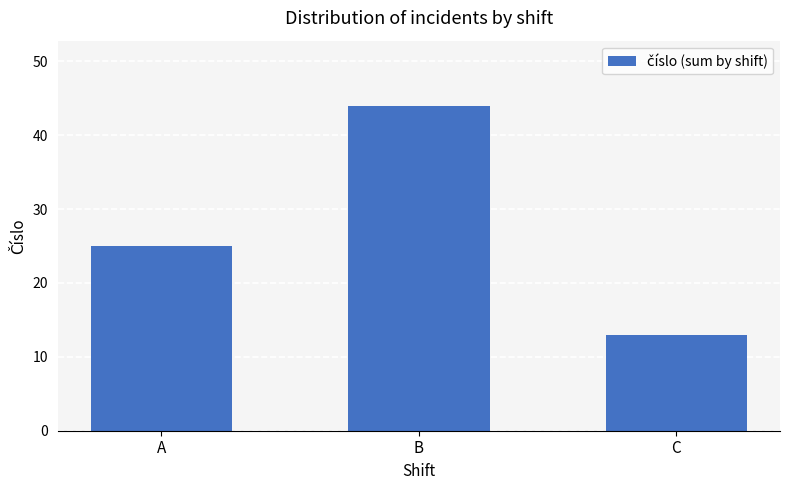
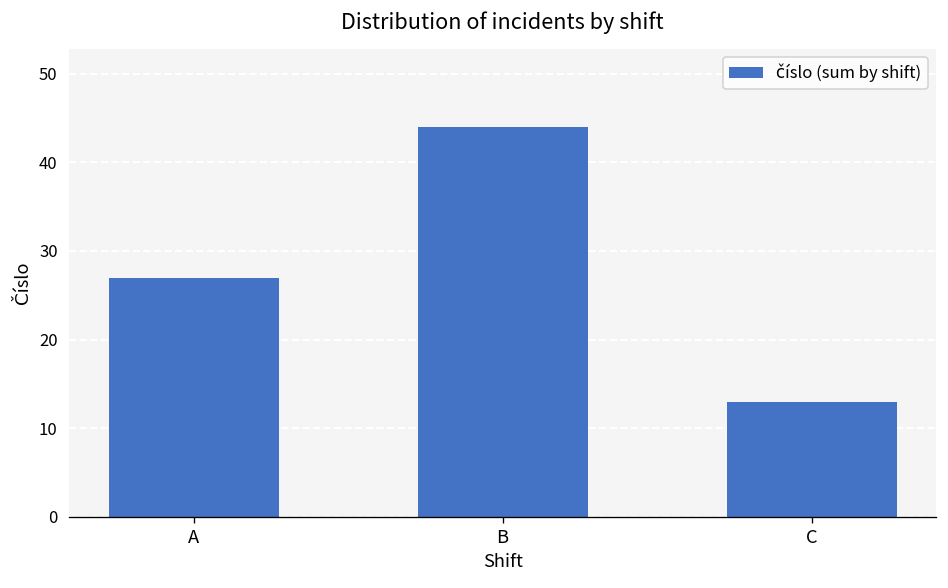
A: 25 -> 27
